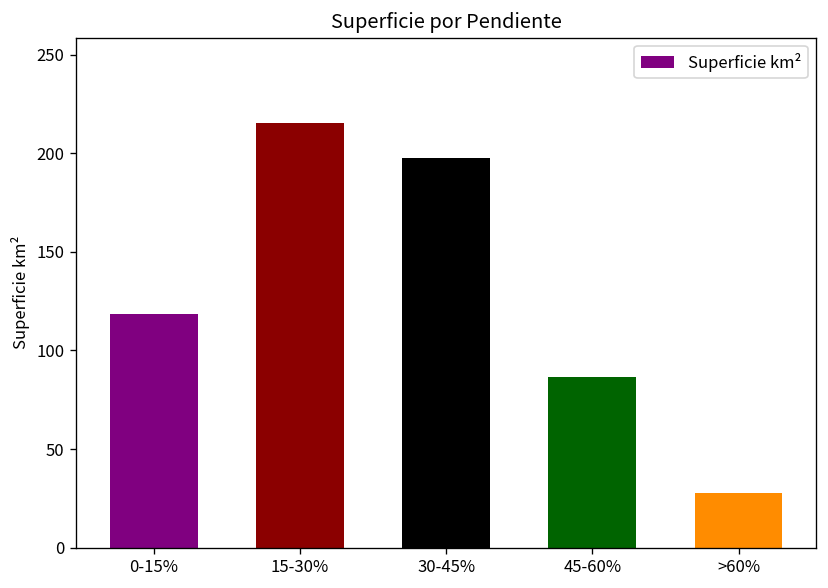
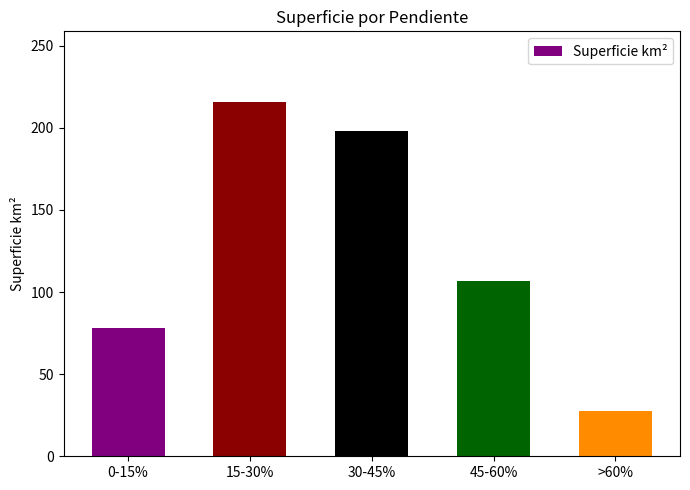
0-15%: 119 -> 78
45-60%: 87 -> 107
